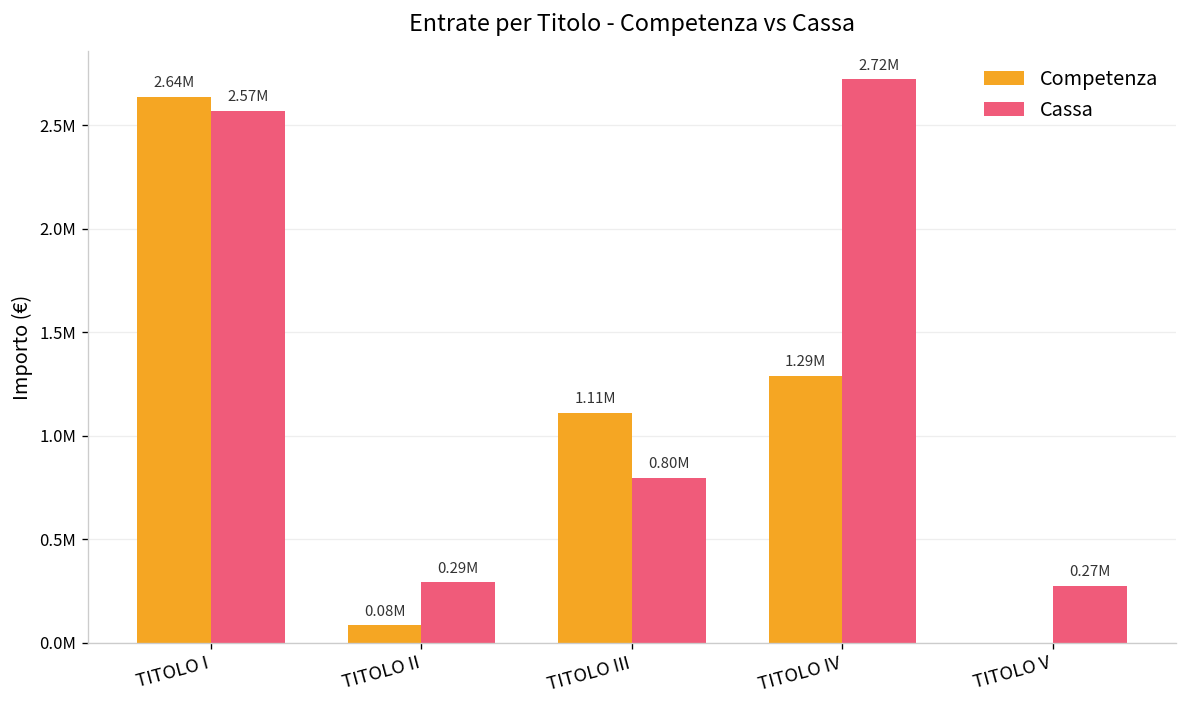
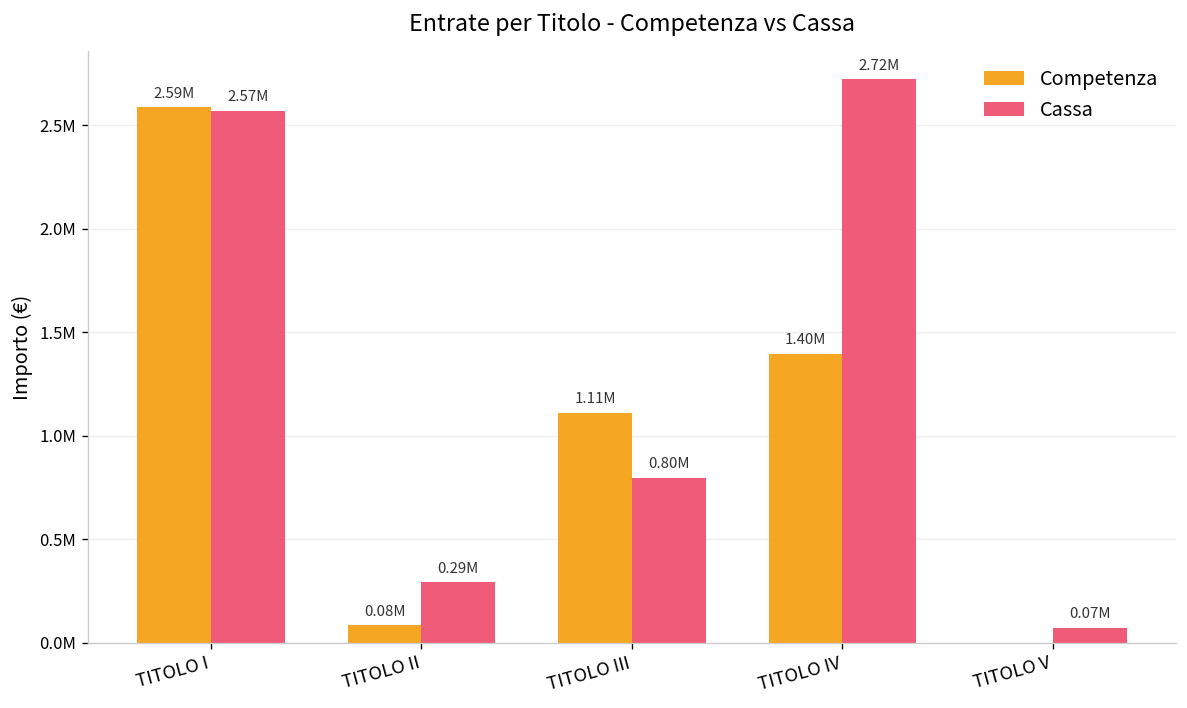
Competenza, TITOLO I: 2.64M -> 2.59M
Competenza, TITOLO IV: 1.29M -> 1.40M
Cassa, TITOLO V: 0.27M -> 0.07M
